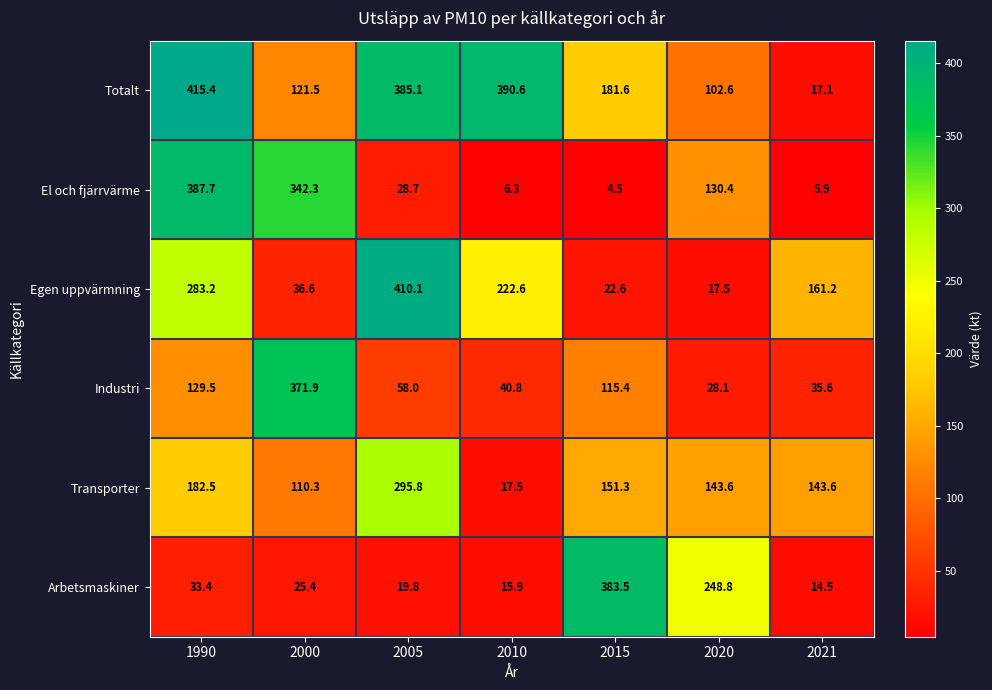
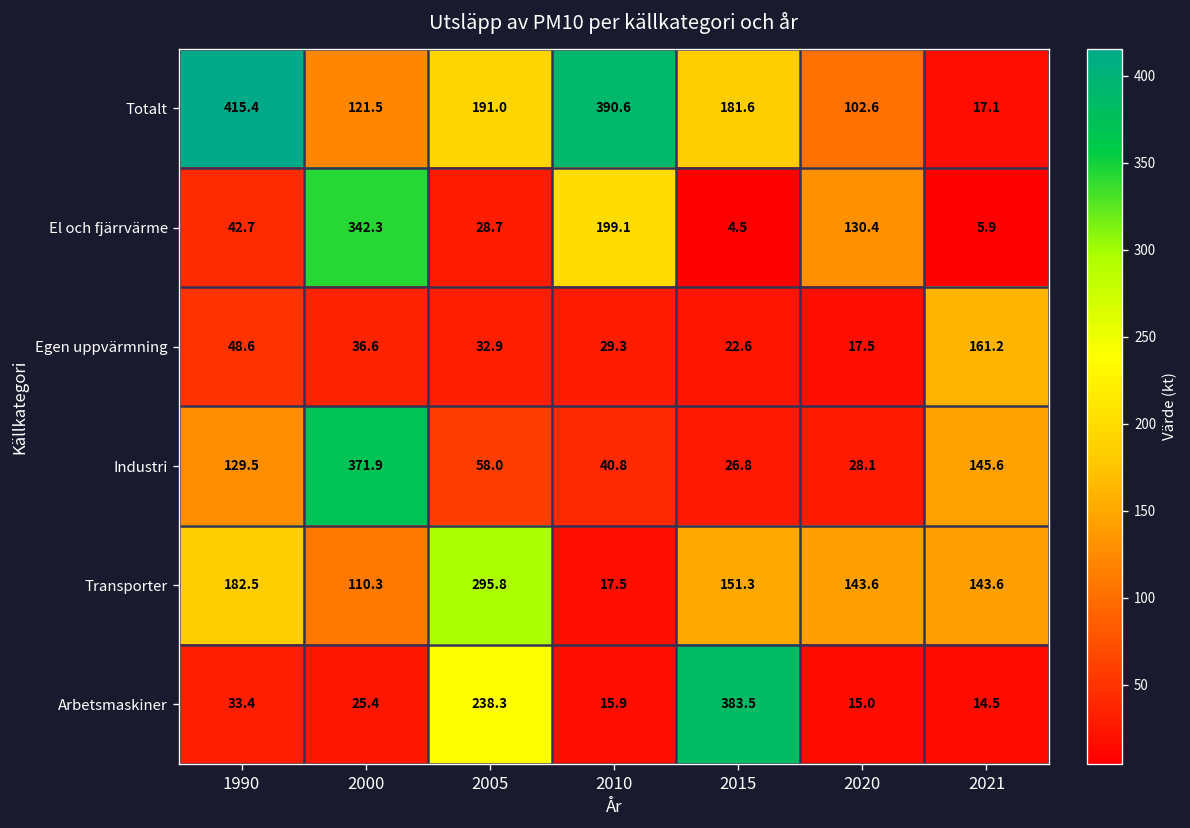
Totalt, 2005: 385.1 -> 191.0
El och fjärrvärme, 1990: 387.7 -> 42.7
El och fjärrvärme, 2010: 6.3 -> 199.1
Egen uppvärmning, 1990: 283.2 -> 48.6
Egen uppvärmning, 2005: 410.1 -> 32.9
Egen uppvärmning, 2010: 222.6 -> 29.3
Industri, 2015: 115.4 -> 26.8
Industri, 2021: 35.6 -> 145.6
Arbetsmaskiner, 2005: 19.8 -> 238.3
Arbetsmaskiner, 2020: 248.8 -> 15.0
